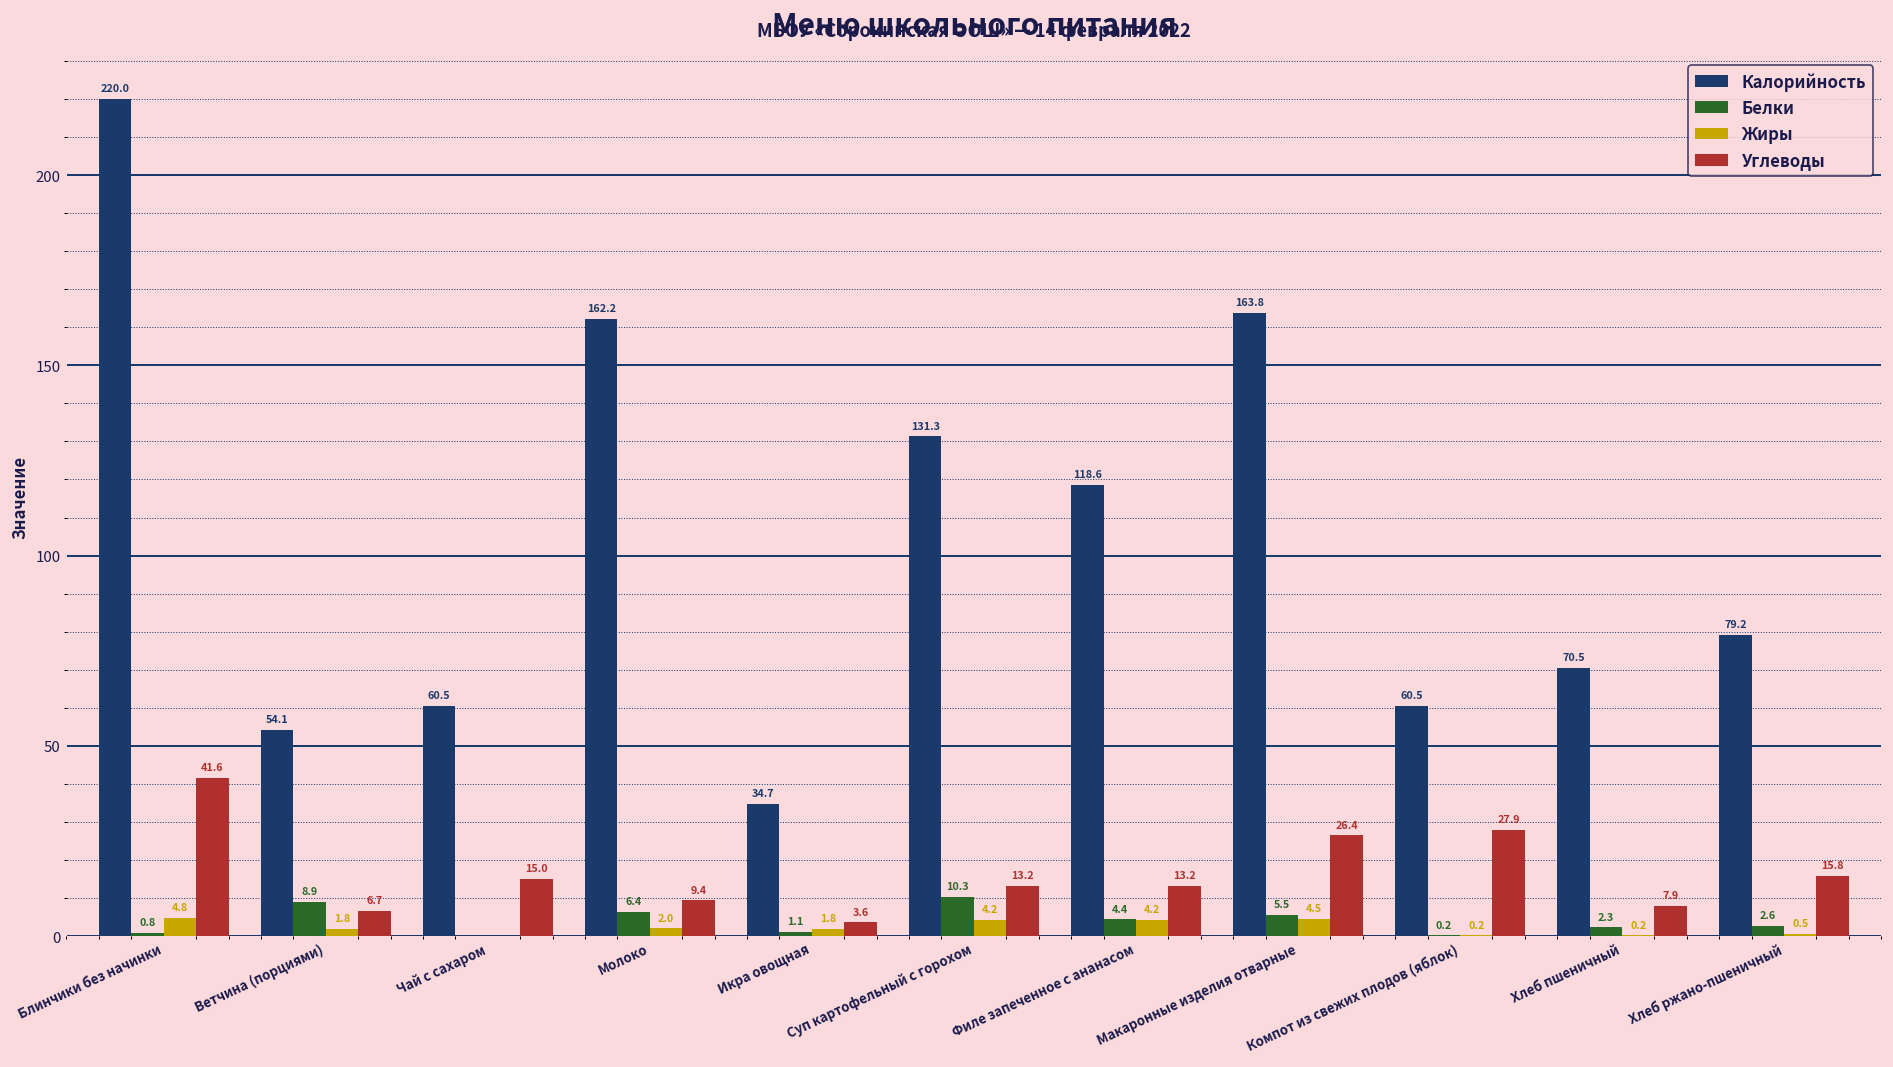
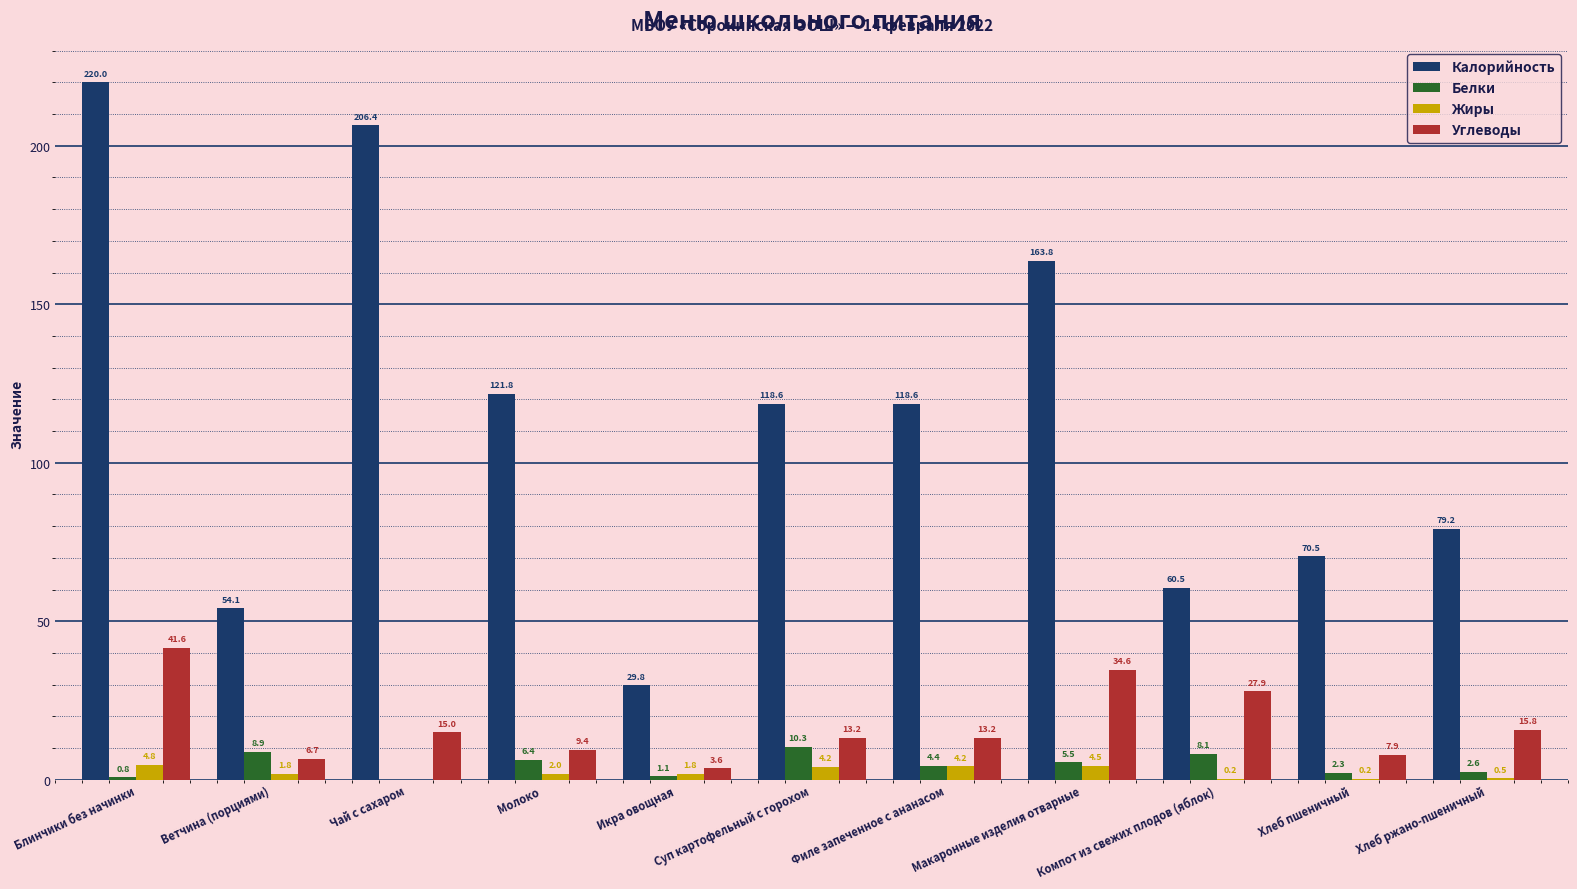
Калорийность, Чай с сахаром: 60.5 -> 206.4
Калорийность, Молоко: 162.2 -> 121.8
Калорийность, Икра овощная: 34.7 -> 29.8
Калорийность, Суп картофельный с горохом: 131.3 -> 118.6
Углеводы, Макаронные изделия отварные: 26.4 -> 34.6
Белки, Компот из свежих плодов (яблок): 0.2 -> 8.1
